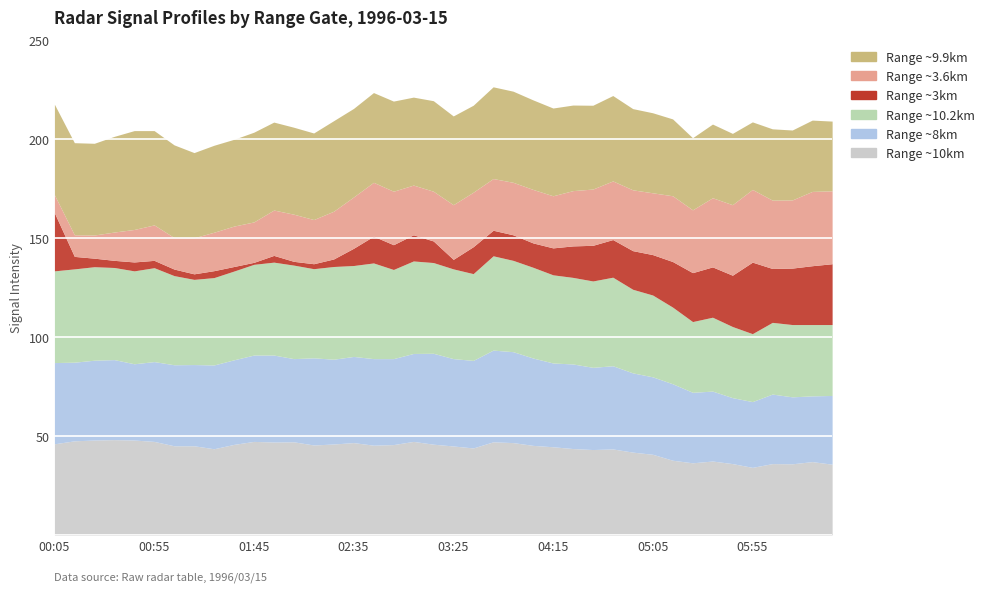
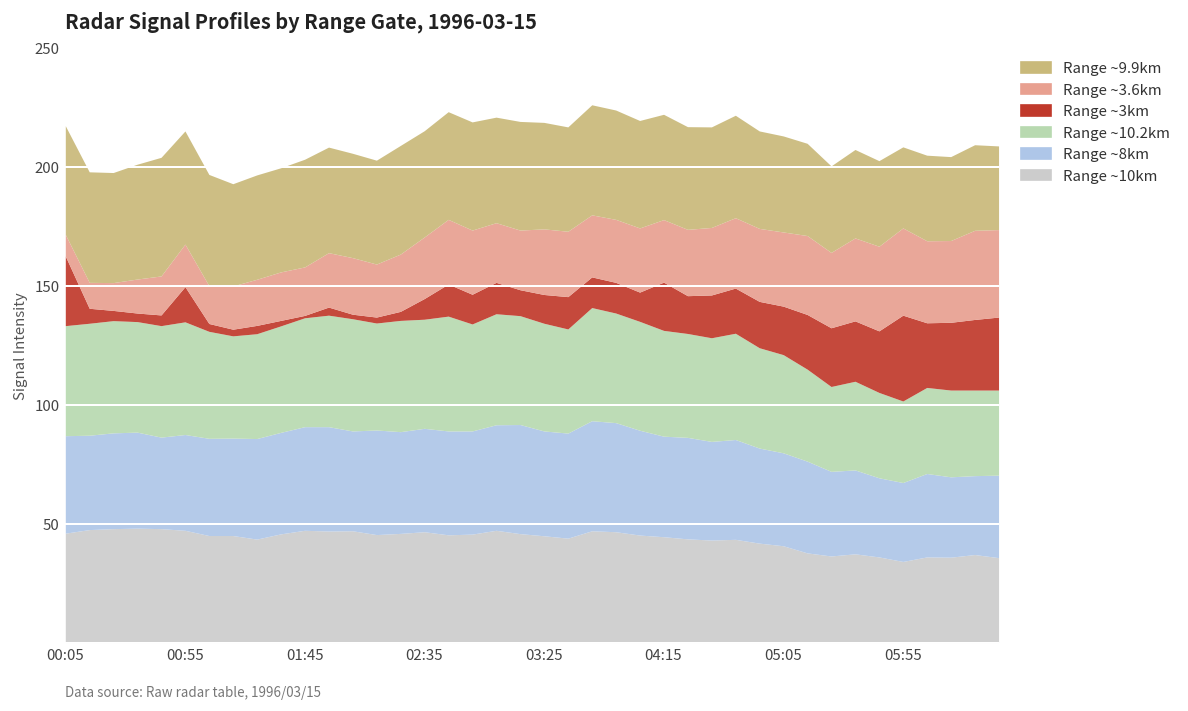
Range ~3km, 00:55: 4 -> 15
Range ~3km, 03:25: 5 -> 12
Range ~3km, 04:15: 14 -> 20
